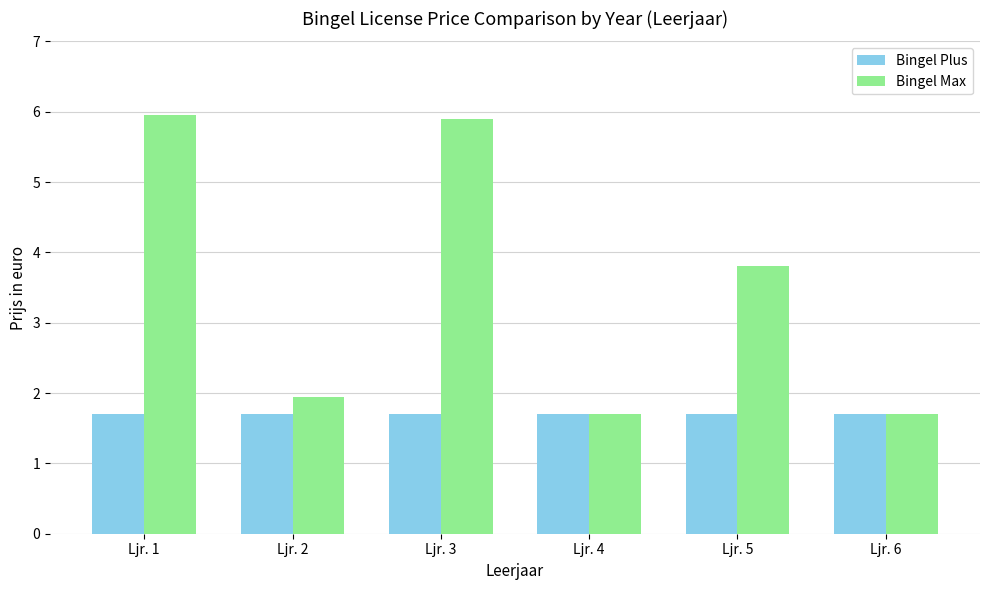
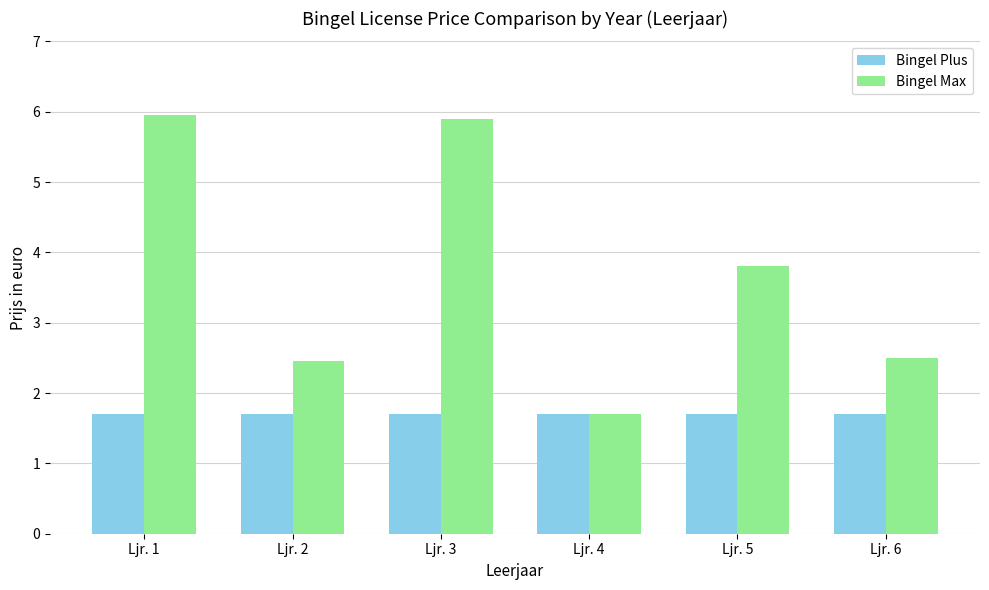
Bingel Max, Ljr. 2: 1.9 -> 2.5
Bingel Max, Ljr. 6: 1.7 -> 2.5
